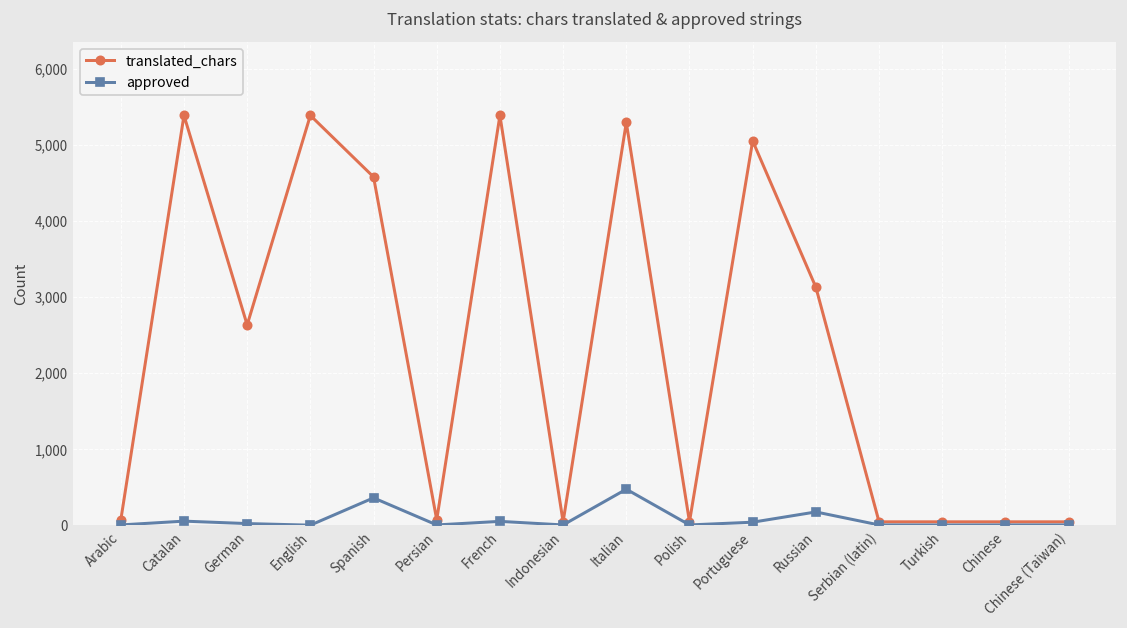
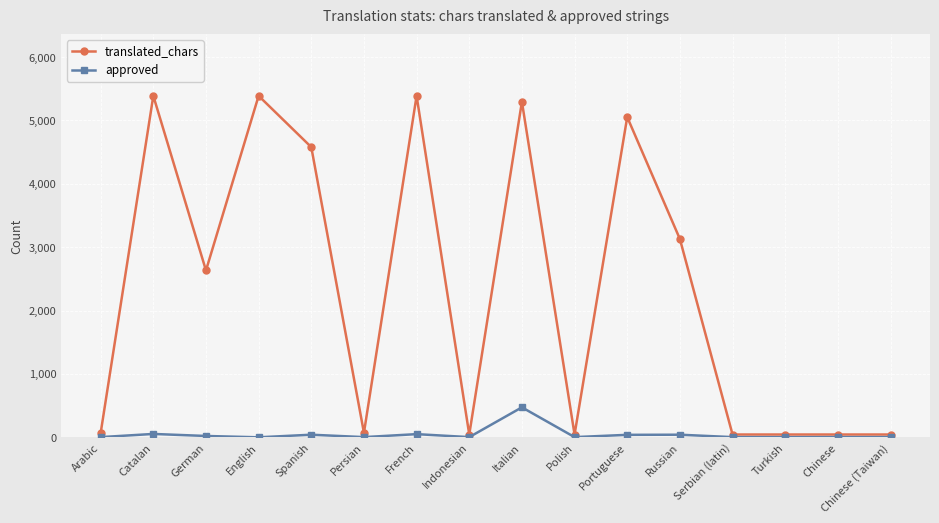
approved, Spanish: 400 -> 0
approved, Russian: 200 -> 0
